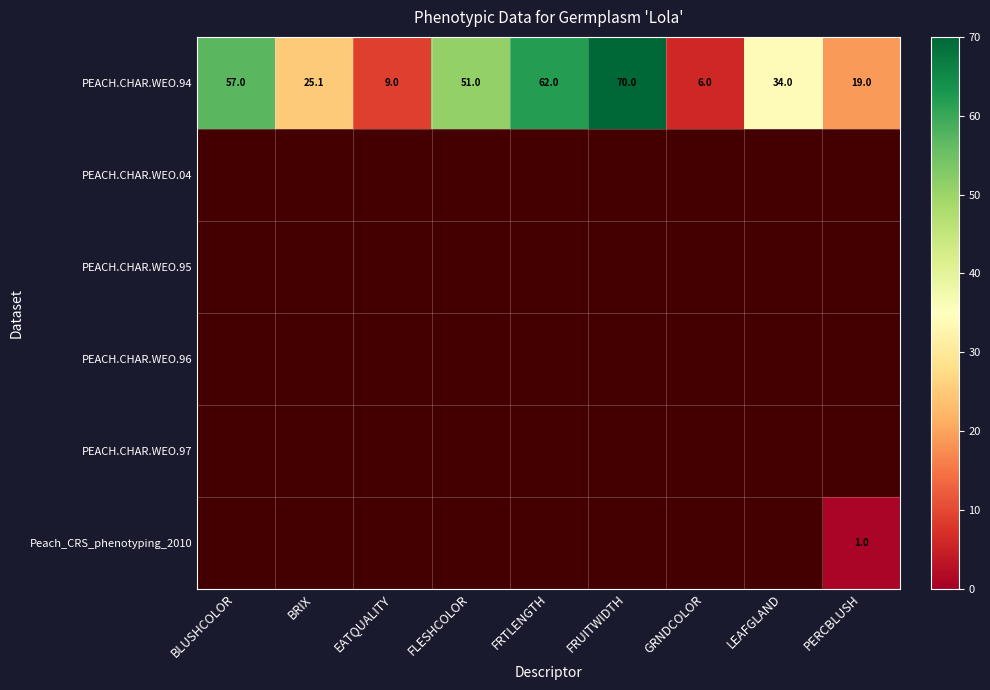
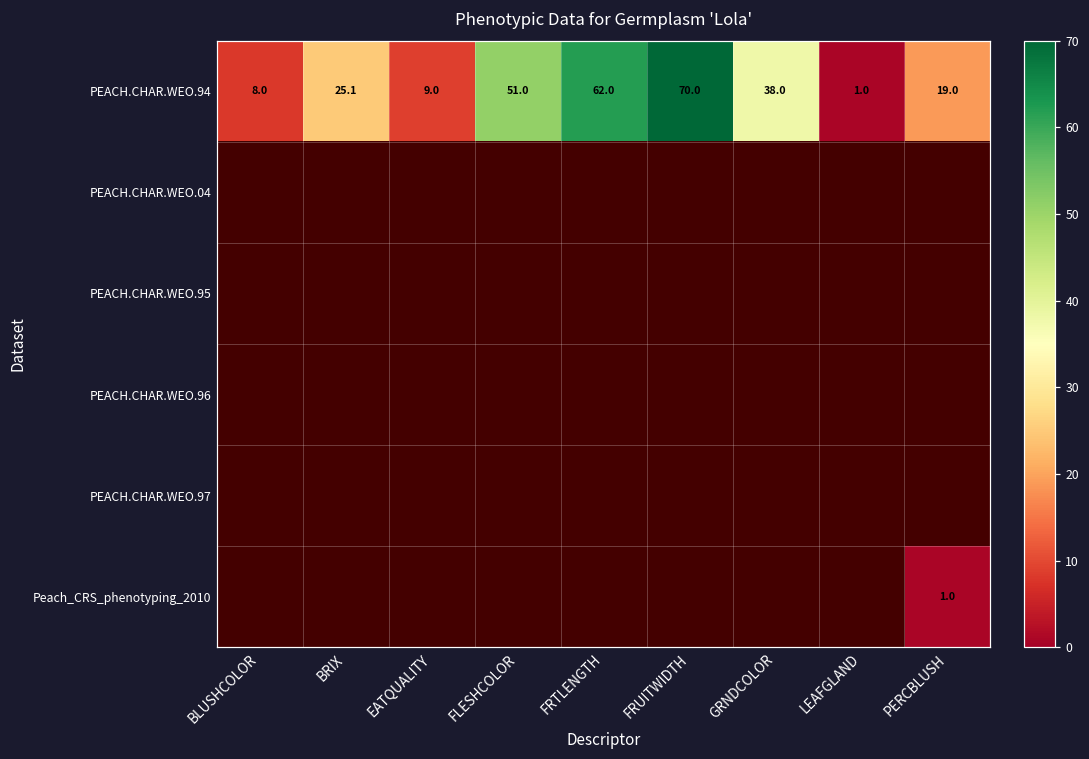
PEACH.CHAR.WEO.94, BLUSHCOLOR: 57.0 -> 8.0
PEACH.CHAR.WEO.94, GRNDCOLOR: 6.0 -> 38.0
PEACH.CHAR.WEO.94, LEAFGLAND: 34.0 -> 1.0
